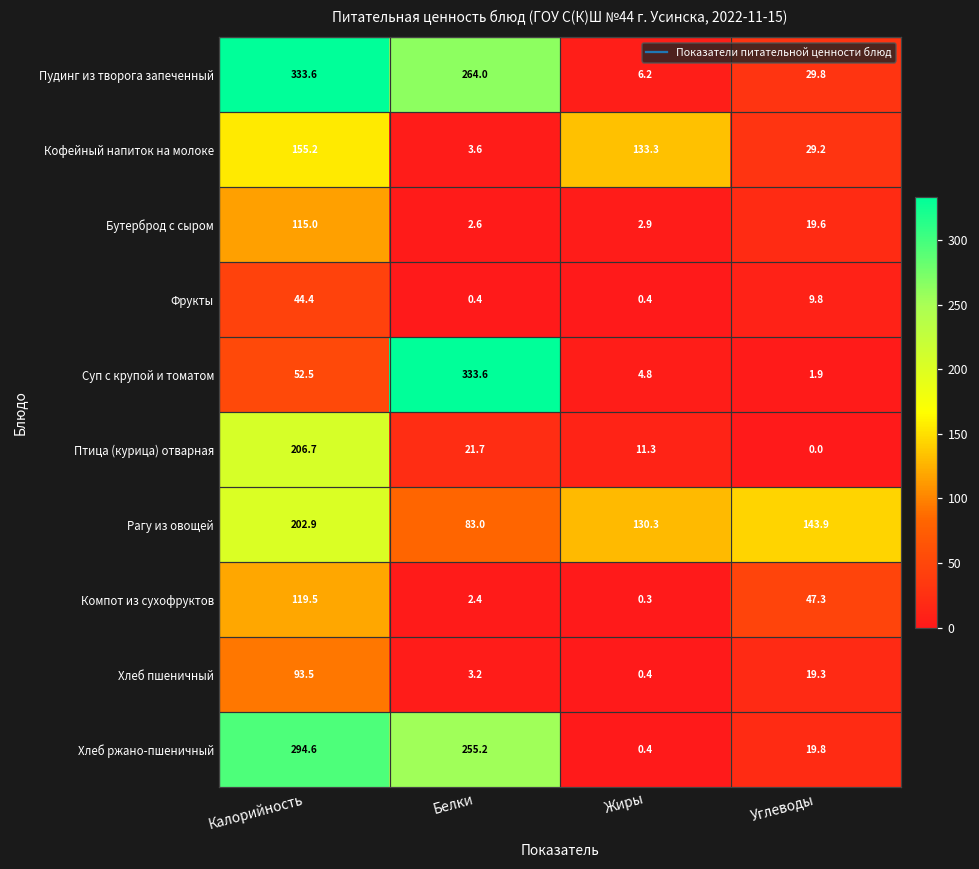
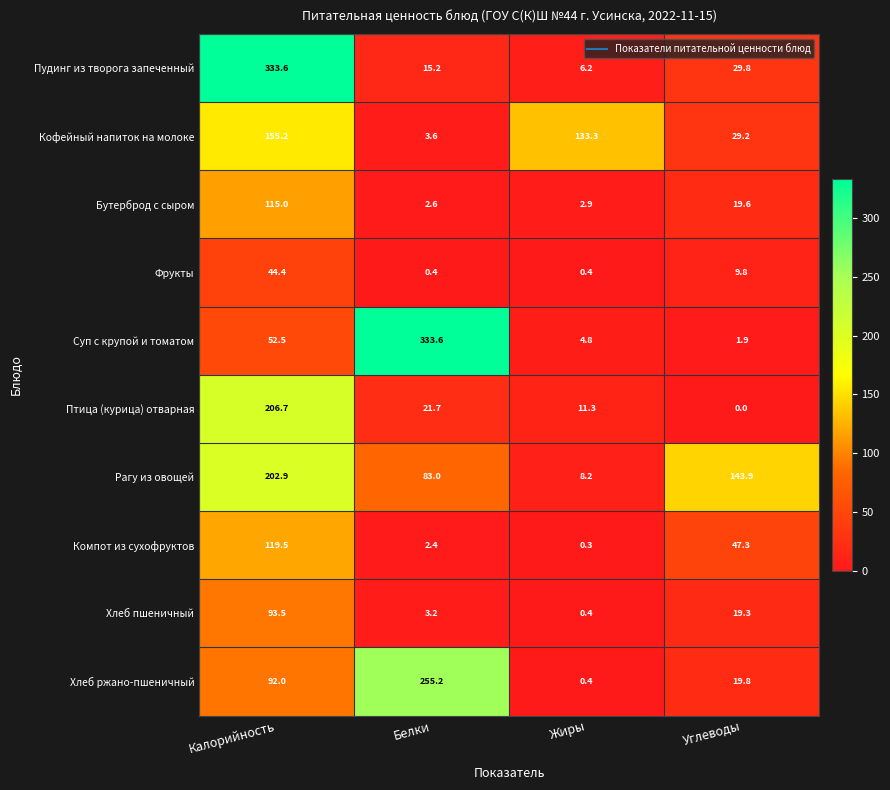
Пудинг из творога запеченный, Белки: 264.0 -> 15.2
Рагу из овощей, Жиры: 130.3 -> 8.2
Хлеб ржано-пшеничный, Калорийность: 294.6 -> 92.0
